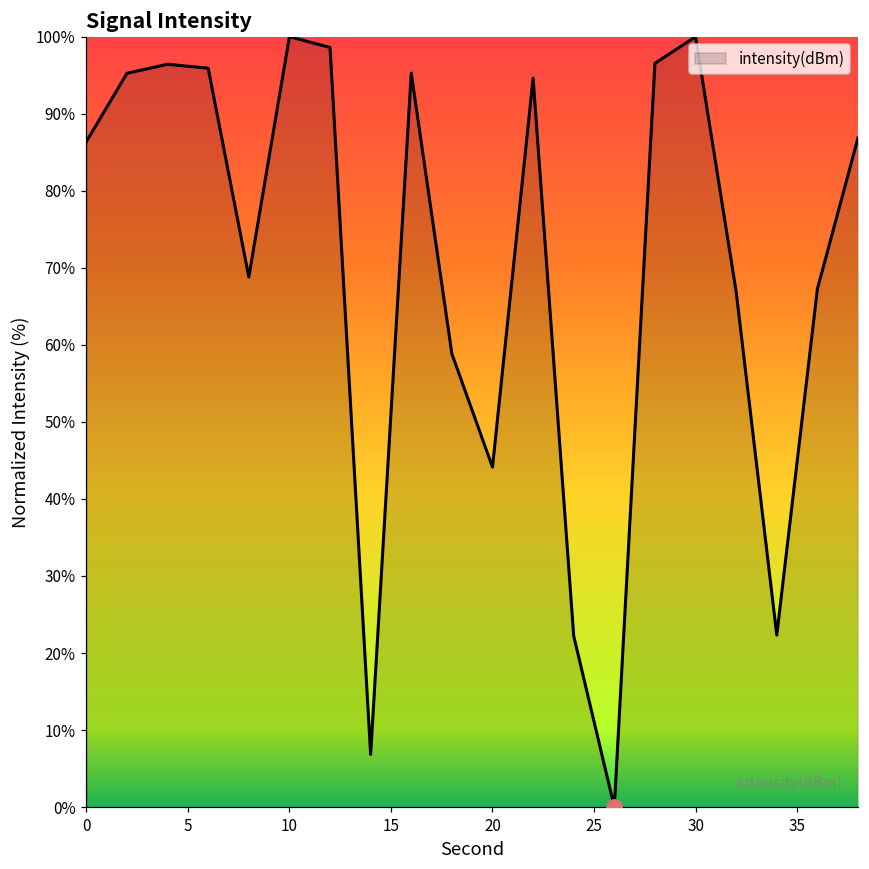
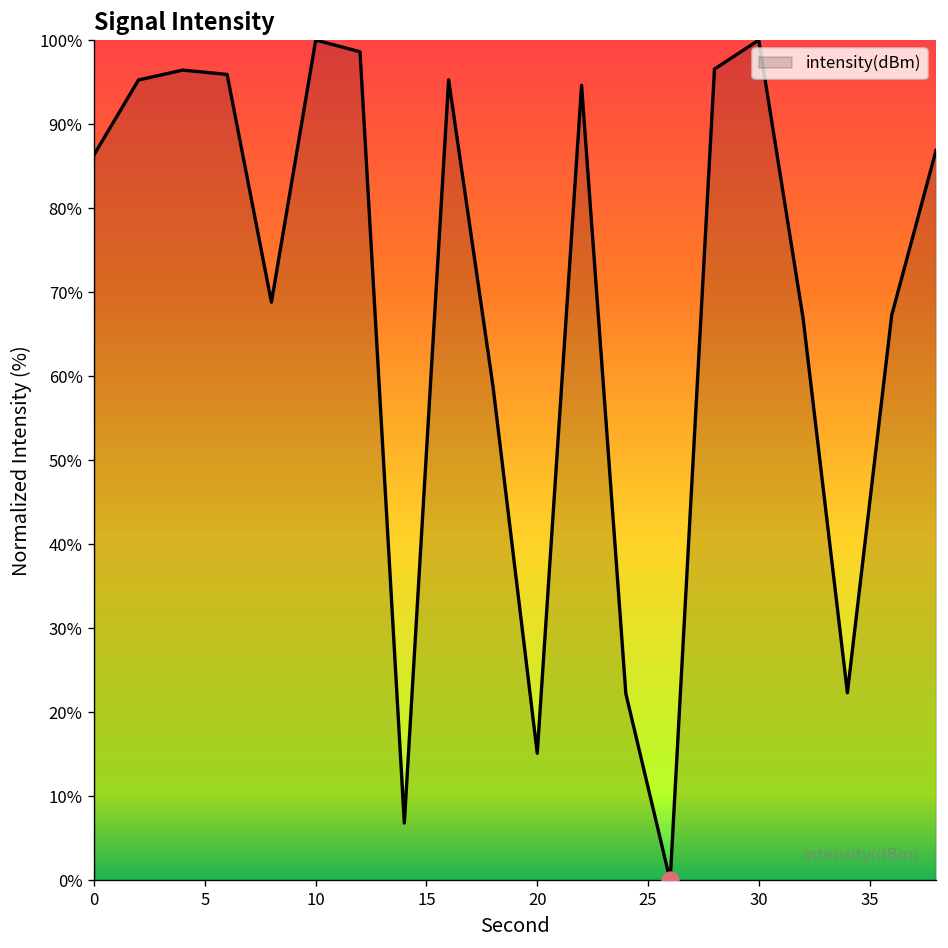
intensity(dBm), 20: 44% -> 15%
